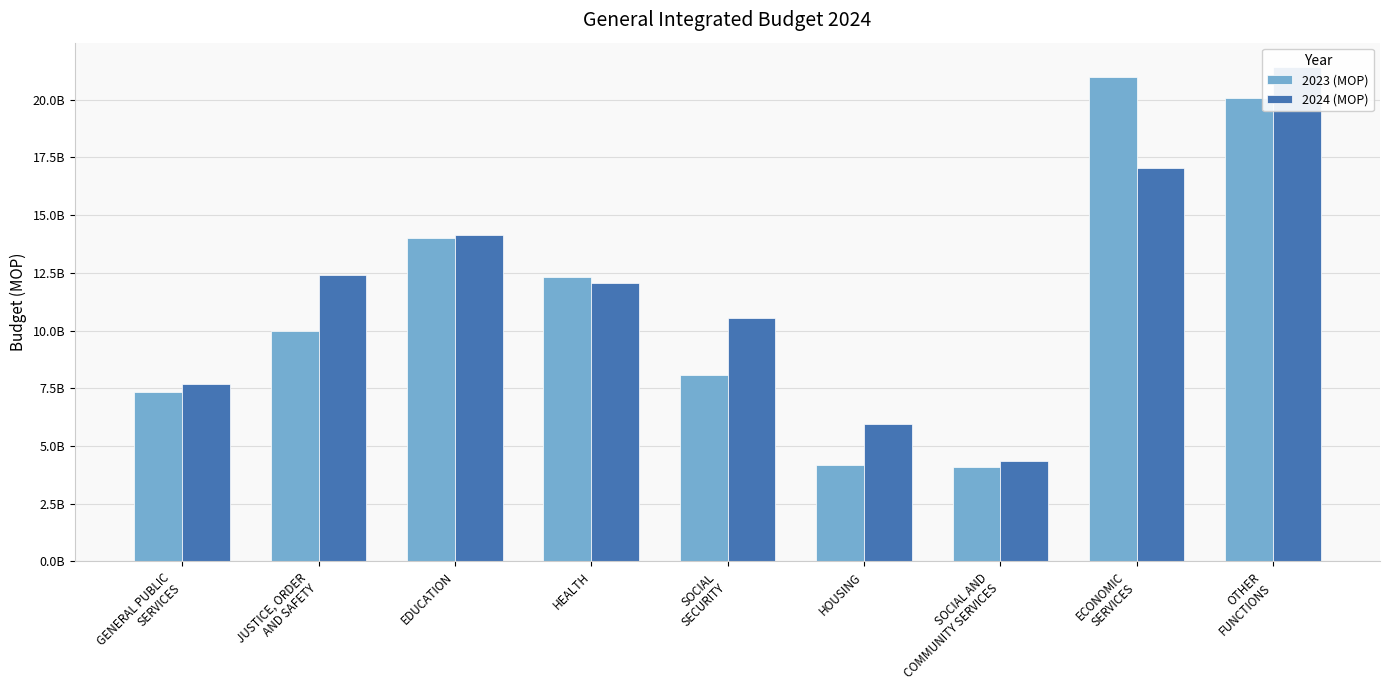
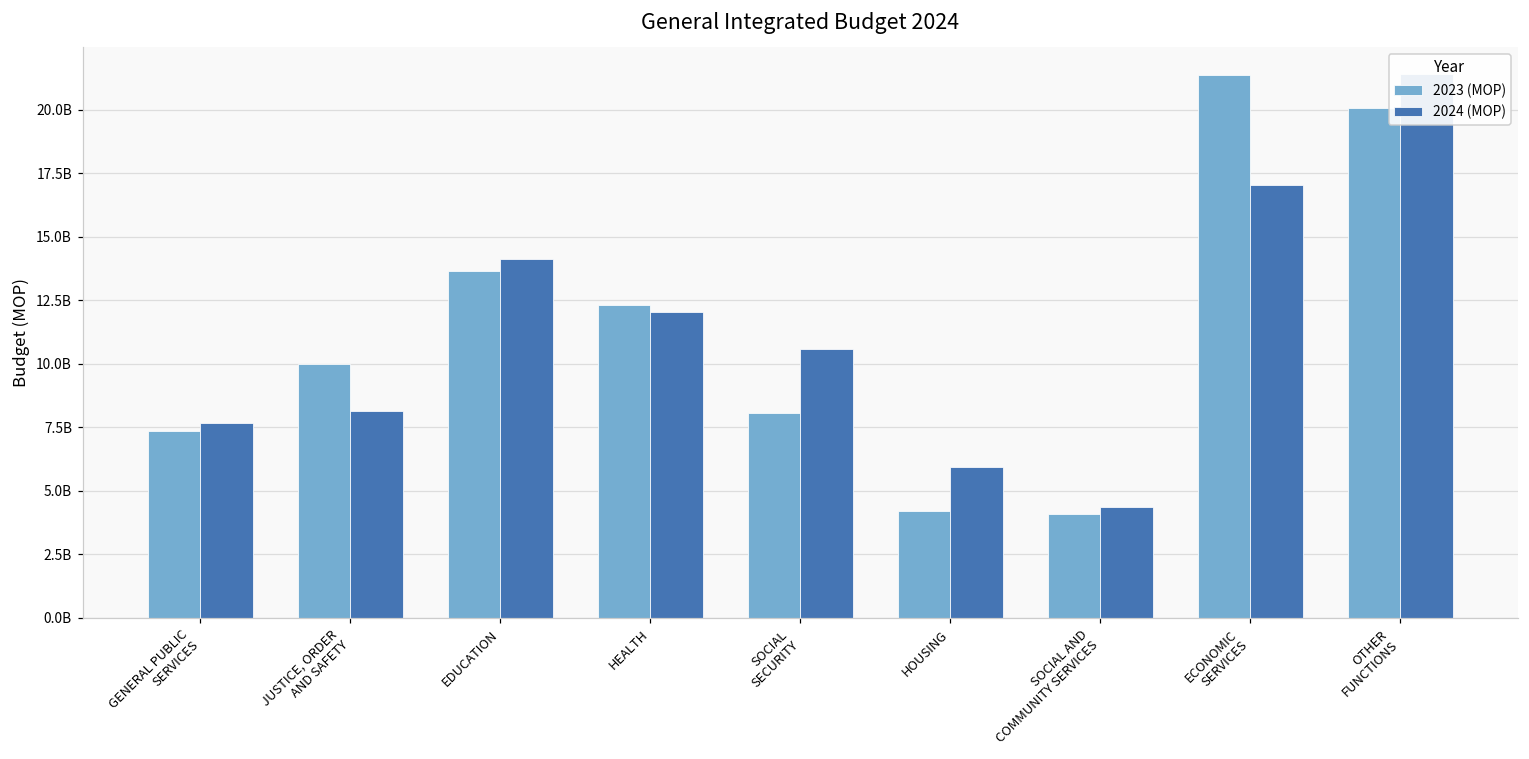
2024 (MOP), JUSTICE, ORDER AND SAFETY: 12400000000 -> 8100000000
2023 (MOP), EDUCATION: 14000000000 -> 13700000000
2023 (MOP), ECONOMIC SERVICES: 21000000000 -> 21400000000
